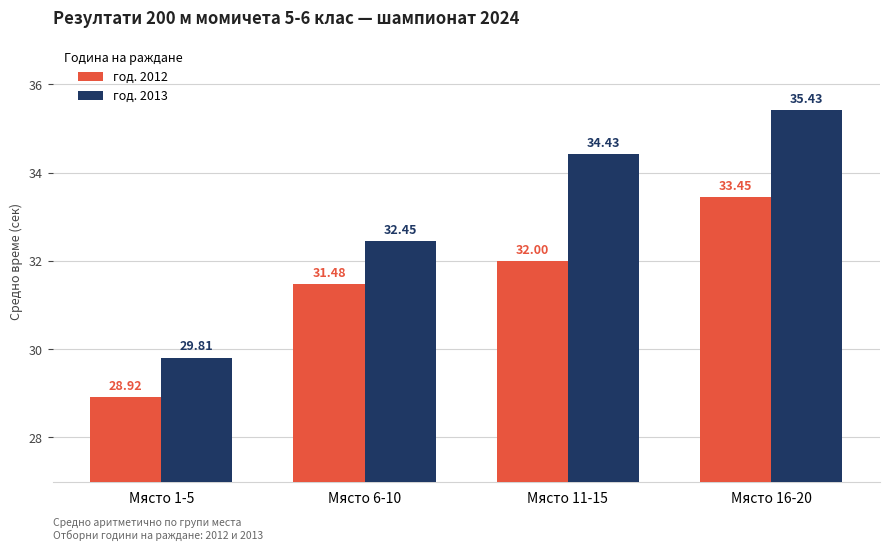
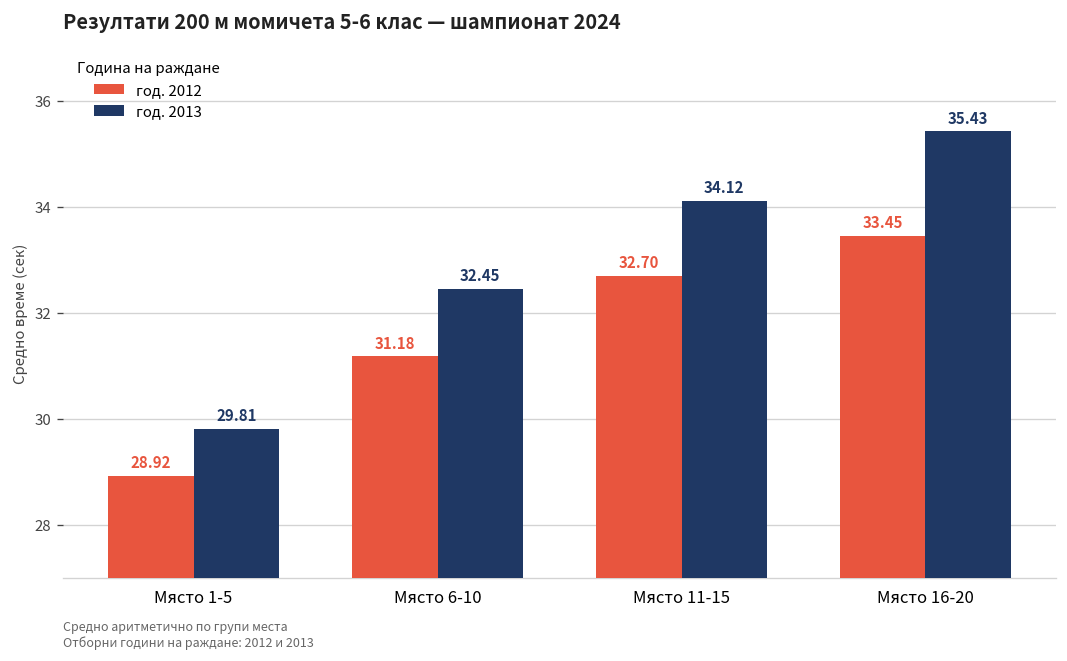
год. 2012, Място 6-10: 31.48 -> 31.18
год. 2012, Място 11-15: 32.00 -> 32.70
год. 2013, Място 11-15: 34.43 -> 34.12
